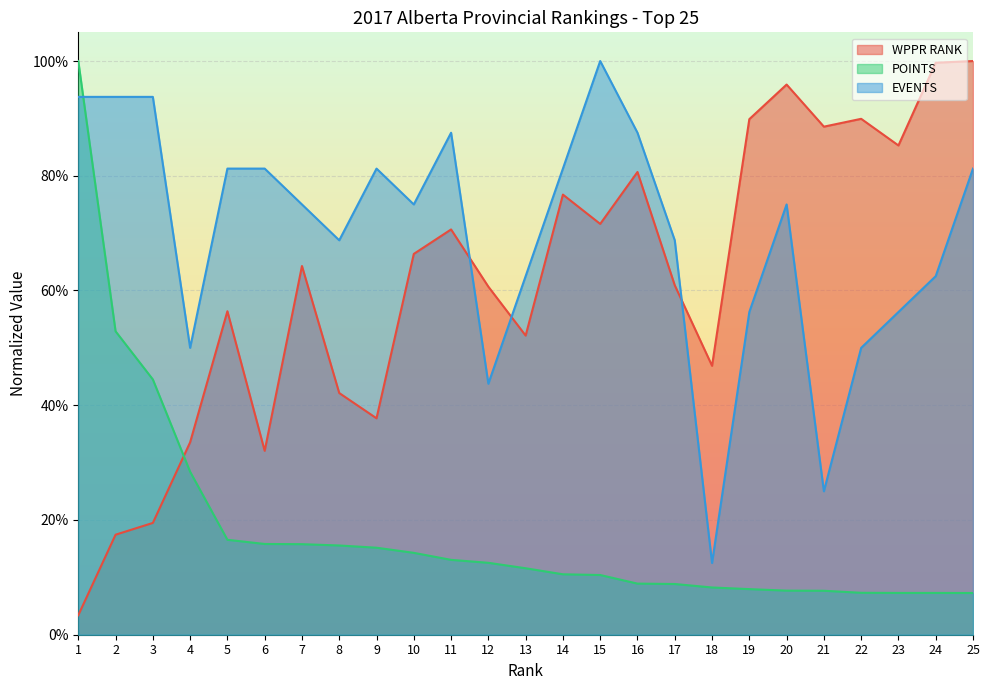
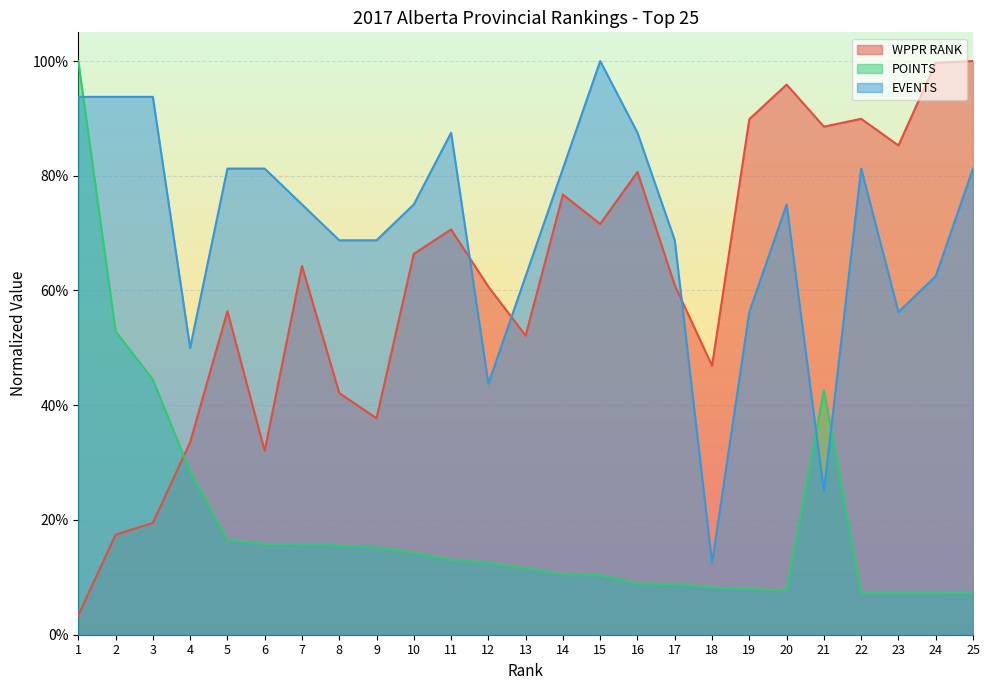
EVENTS, 9: 81% -> 69%
POINTS, 21: 8% -> 43%
EVENTS, 22: 50% -> 81%
